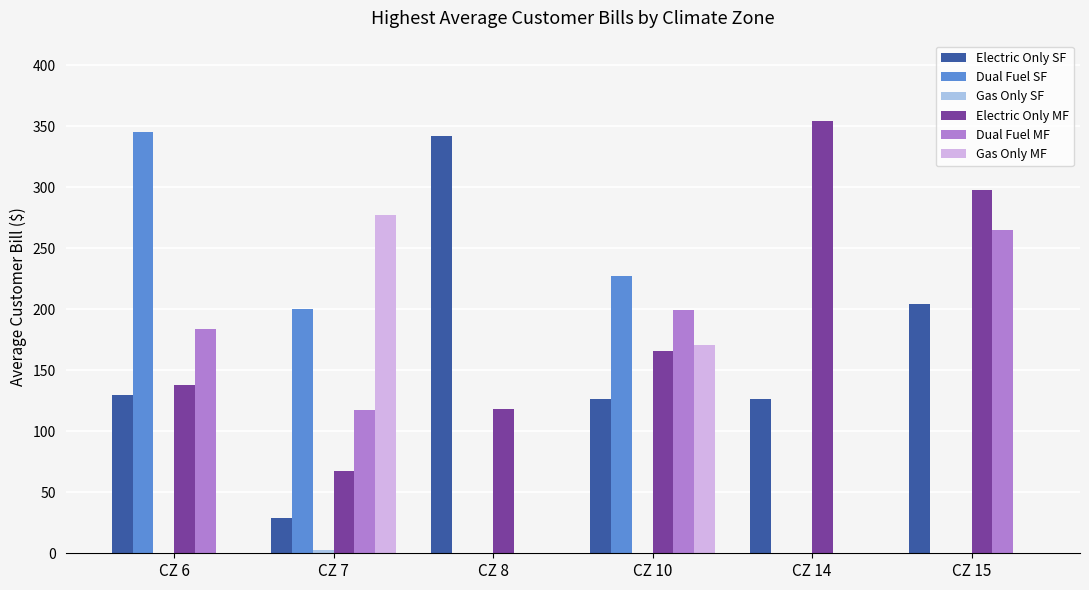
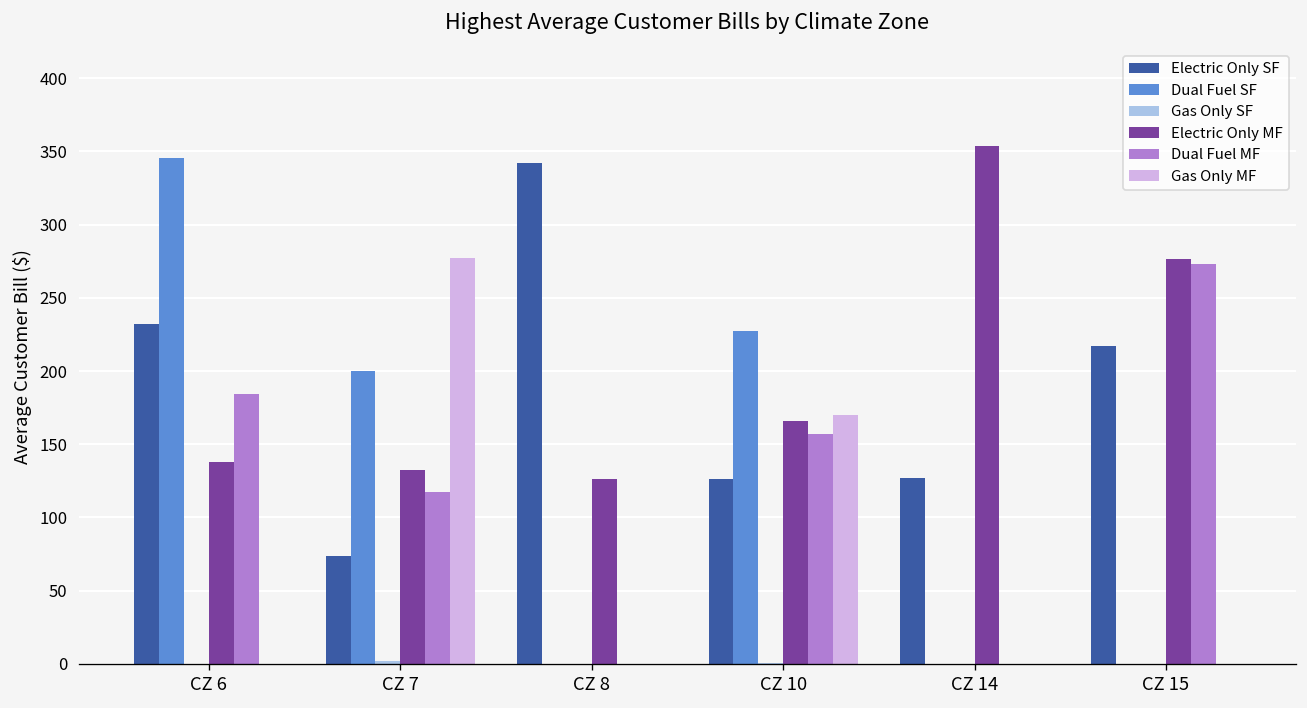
Electric Only SF, CZ 6: 130 -> 232
Electric Only SF, CZ 7: 29 -> 73
Electric Only MF, CZ 7: 68 -> 132
Electric Only MF, CZ 8: 118 -> 126
Dual Fuel MF, CZ 10: 199 -> 157
Electric Only SF, CZ 15: 204 -> 217
Electric Only MF, CZ 15: 298 -> 276
Dual Fuel MF, CZ 15: 265 -> 273
